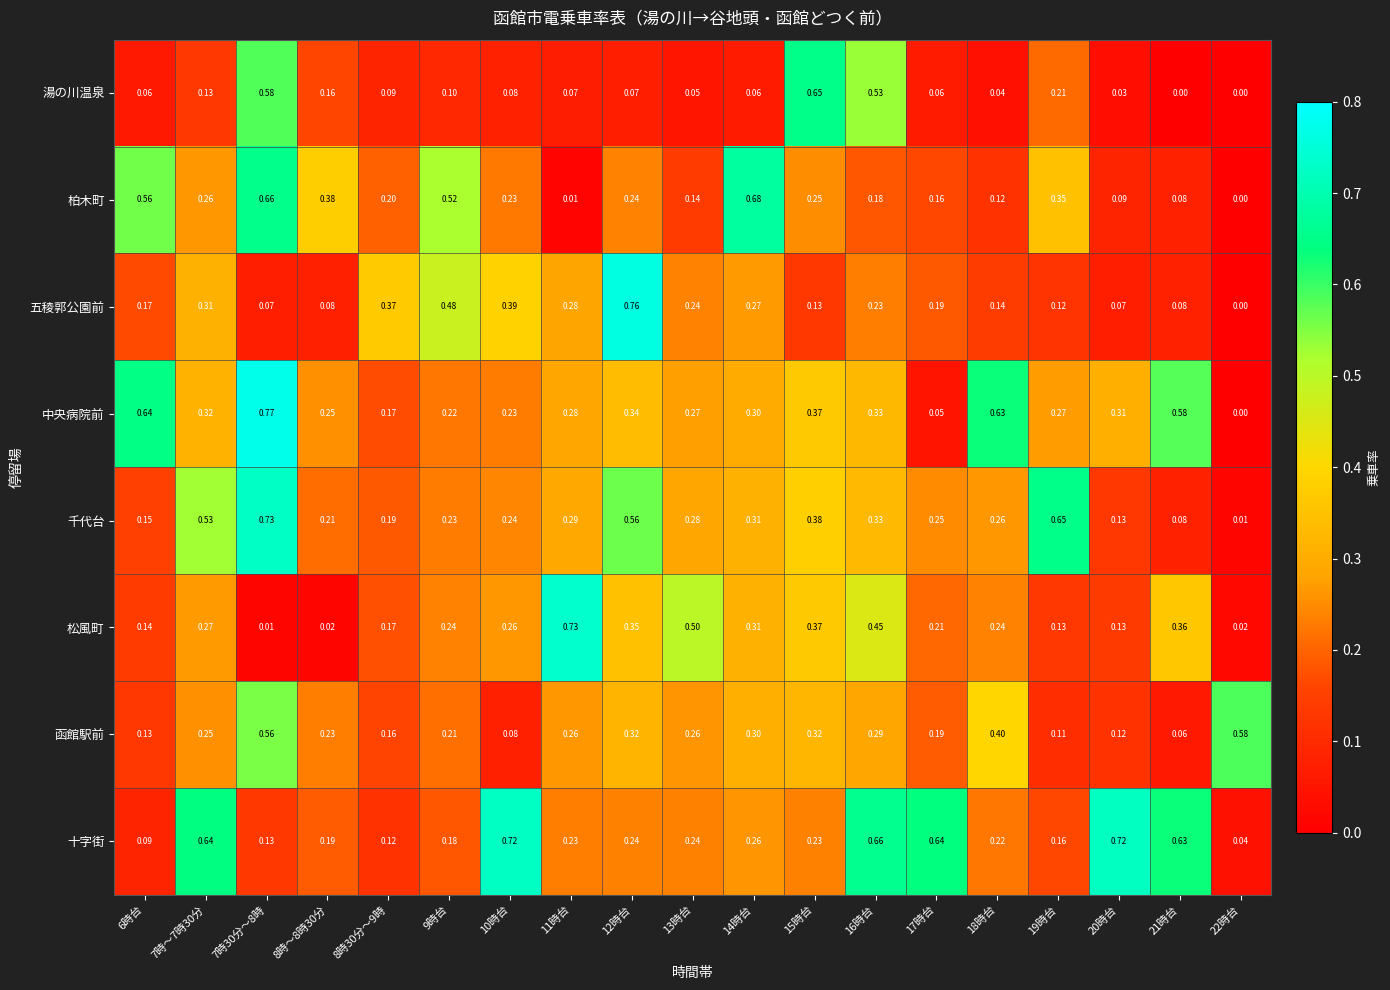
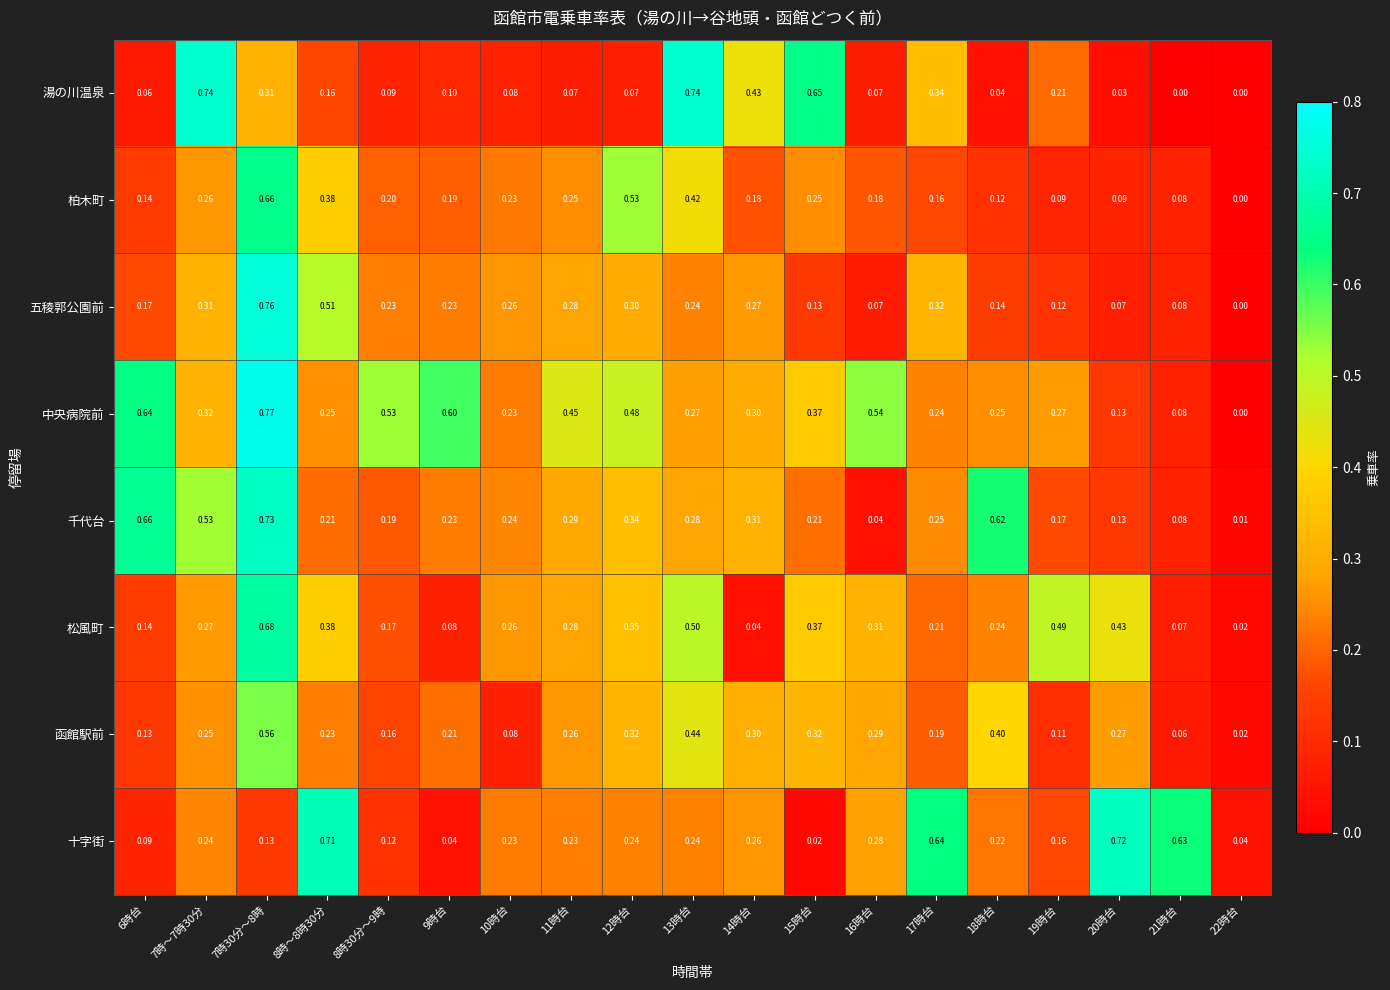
湯の川温泉, 7時～7時30分: 0.13 -> 0.74
湯の川温泉, 7時30分～8時: 0.58 -> 0.31
湯の川温泉, 13時台: 0.05 -> 0.74
湯の川温泉, 14時台: 0.06 -> 0.43
湯の川温泉, 16時台: 0.53 -> 0.07
湯の川温泉, 17時台: 0.06 -> 0.34
柏木町, 6時台: 0.56 -> 0.14
柏木町, 9時台: 0.52 -> 0.19
柏木町, 11時台: 0.01 -> 0.25
柏木町, 12時台: 0.24 -> 0.53
柏木町, 13時台: 0.14 -> 0.42
柏木町, 14時台: 0.68 -> 0.18
柏木町, 19時台: 0.35 -> 0.09
五稜郭公園前, 7時30分～8時: 0.07 -> 0.76
五稜郭公園前, 8時～8時30分: 0.08 -> 0.51
五稜郭公園前, 8時30分～9時: 0.37 -> 0.23
五稜郭公園前, 9時台: 0.48 -> 0.23
五稜郭公園前, 10時台: 0.39 -> 0.26
五稜郭公園前, 12時台: 0.76 -> 0.30
五稜郭公園前, 16時台: 0.23 -> 0.07
五稜郭公園前, 17時台: 0.19 -> 0.32
中央病院前, 8時30分～9時: 0.17 -> 0.53
中央病院前, 9時台: 0.22 -> 0.60
中央病院前, 11時台: 0.28 -> 0.45
中央病院前, 12時台: 0.34 -> 0.48
中央病院前, 16時台: 0.33 -> 0.54
中央病院前, 17時台: 0.05 -> 0.24
中央病院前, 18時台: 0.63 -> 0.25
中央病院前, 20時台: 0.31 -> 0.13
中央病院前, 21時台: 0.58 -> 0.08
千代台, 6時台: 0.15 -> 0.66
千代台, 12時台: 0.56 -> 0.34
千代台, 15時台: 0.38 -> 0.21
千代台, 16時台: 0.33 -> 0.04
千代台, 18時台: 0.26 -> 0.62
千代台, 19時台: 0.65 -> 0.17
松風町, 7時30分～8時: 0.01 -> 0.68
松風町, 8時～8時30分: 0.02 -> 0.38
松風町, 9時台: 0.24 -> 0.08
松風町, 11時台: 0.73 -> 0.28
松風町, 14時台: 0.31 -> 0.04
松風町, 16時台: 0.45 -> 0.31
松風町, 19時台: 0.13 -> 0.49
松風町, 20時台: 0.13 -> 0.43
松風町, 21時台: 0.36 -> 0.07
函館駅前, 13時台: 0.26 -> 0.44
函館駅前, 20時台: 0.12 -> 0.27
函館駅前, 22時台: 0.58 -> 0.02
十字街, 7時～7時30分: 0.64 -> 0.24
十字街, 8時～8時30分: 0.19 -> 0.71
十字街, 9時台: 0.18 -> 0.04
十字街, 10時台: 0.72 -> 0.23
十字街, 15時台: 0.23 -> 0.02
十字街, 16時台: 0.66 -> 0.28
